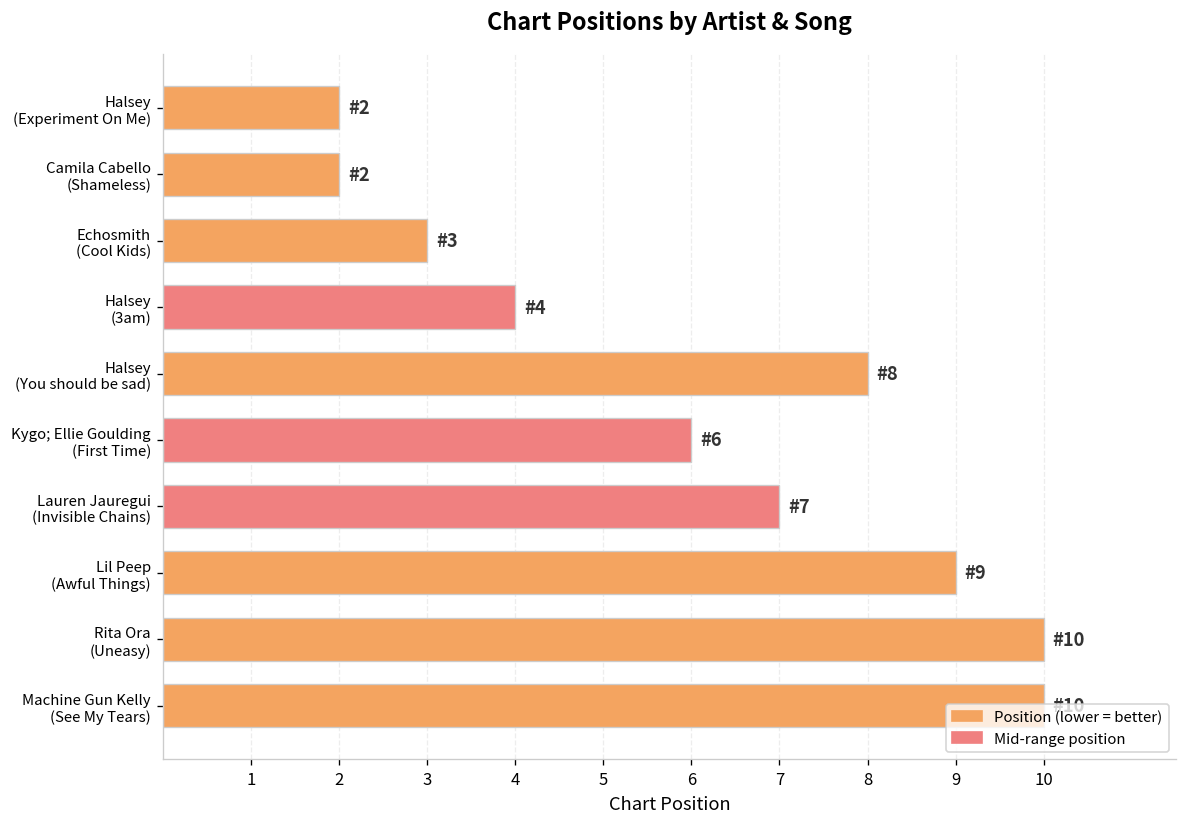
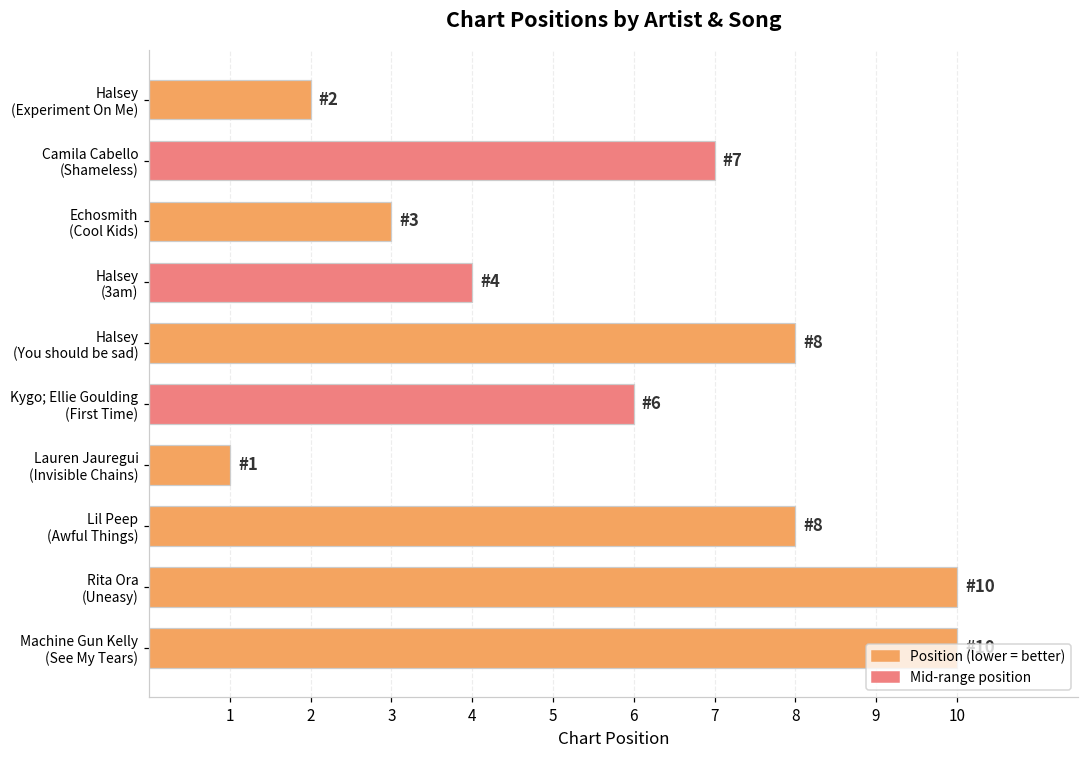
Camila Cabello (Shameless): 2 -> 7
Lauren Jauregui (Invisible Chains): 7 -> 1
Lil Peep (Awful Things): 9 -> 8
